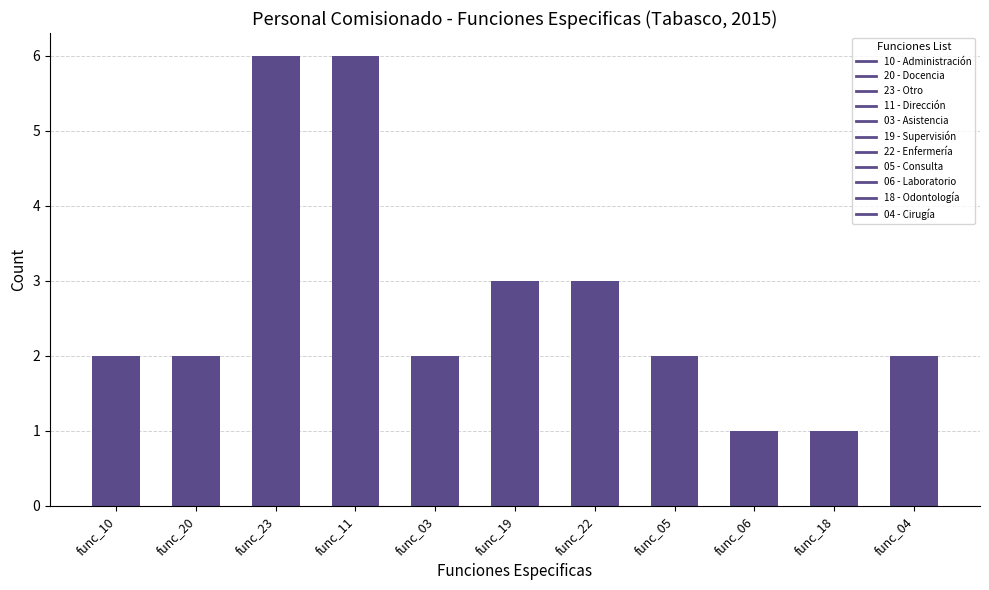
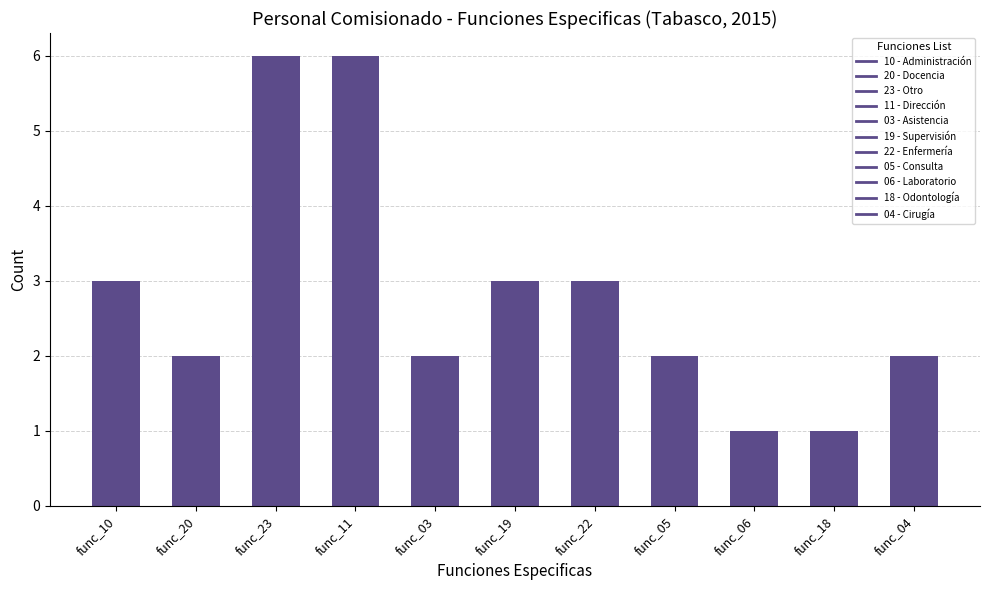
func_10: 2 -> 3
